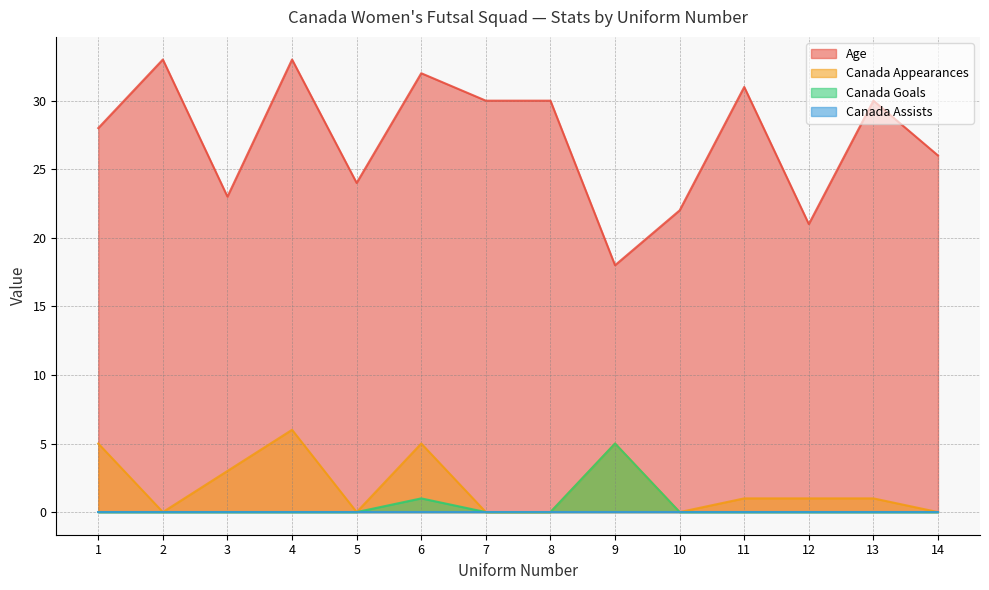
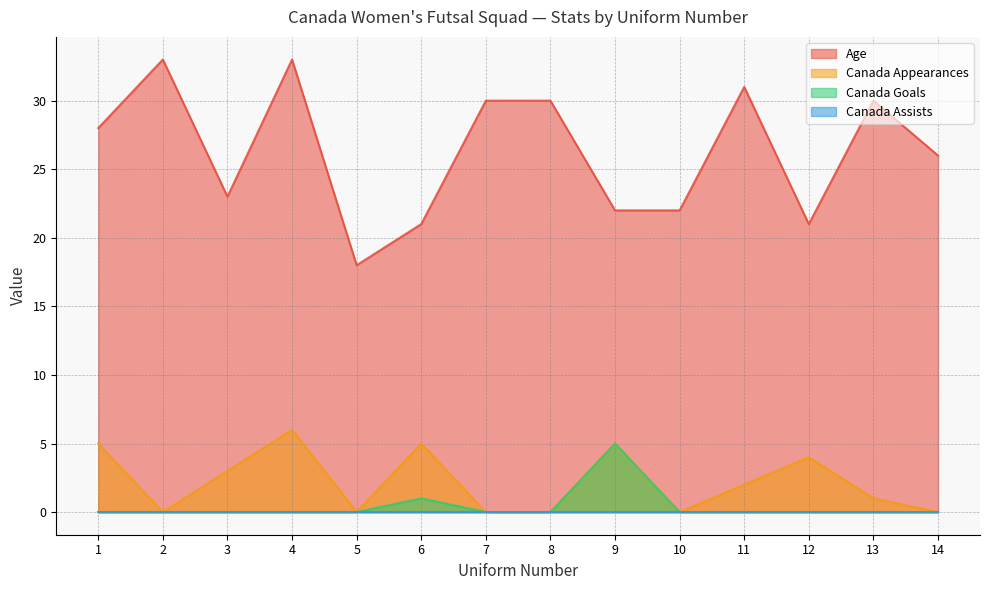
Age, 5: 24 -> 18
Age, 6: 32 -> 21
Age, 9: 18 -> 22
Canada Appearances, 11: 1 -> 2
Canada Appearances, 12: 1 -> 4
